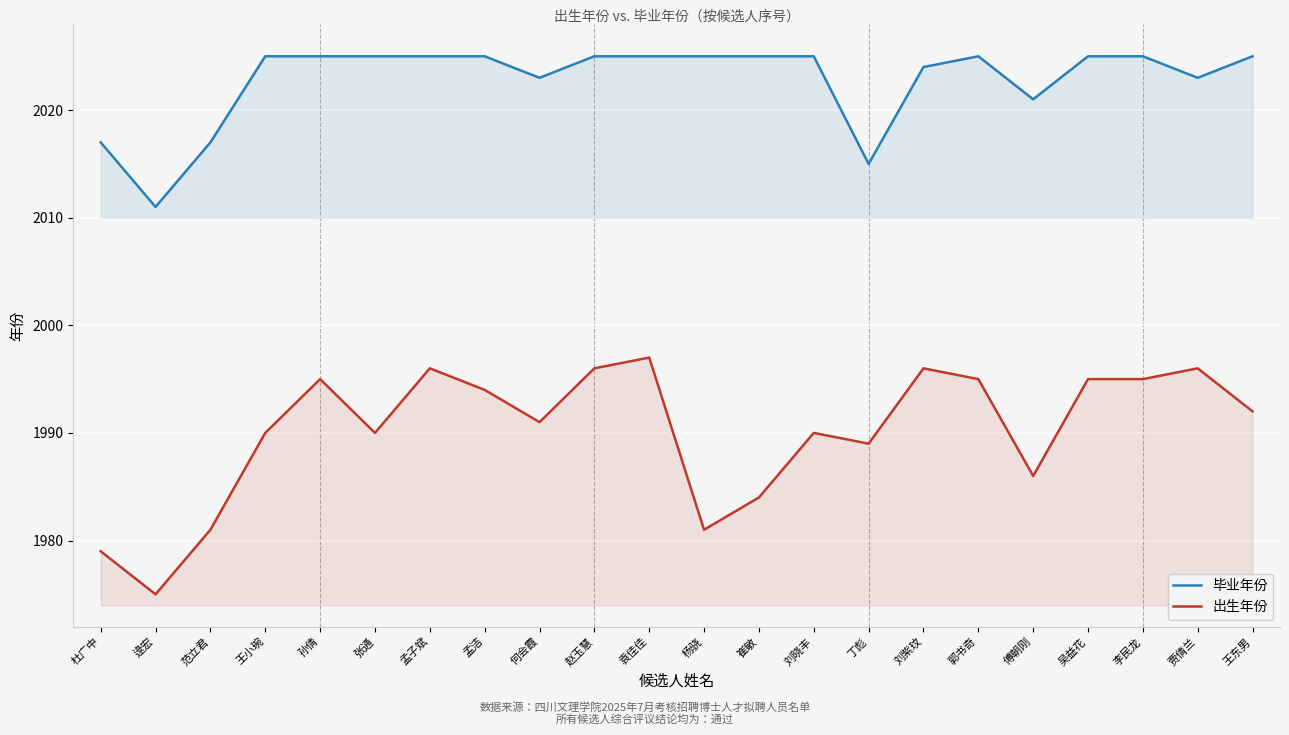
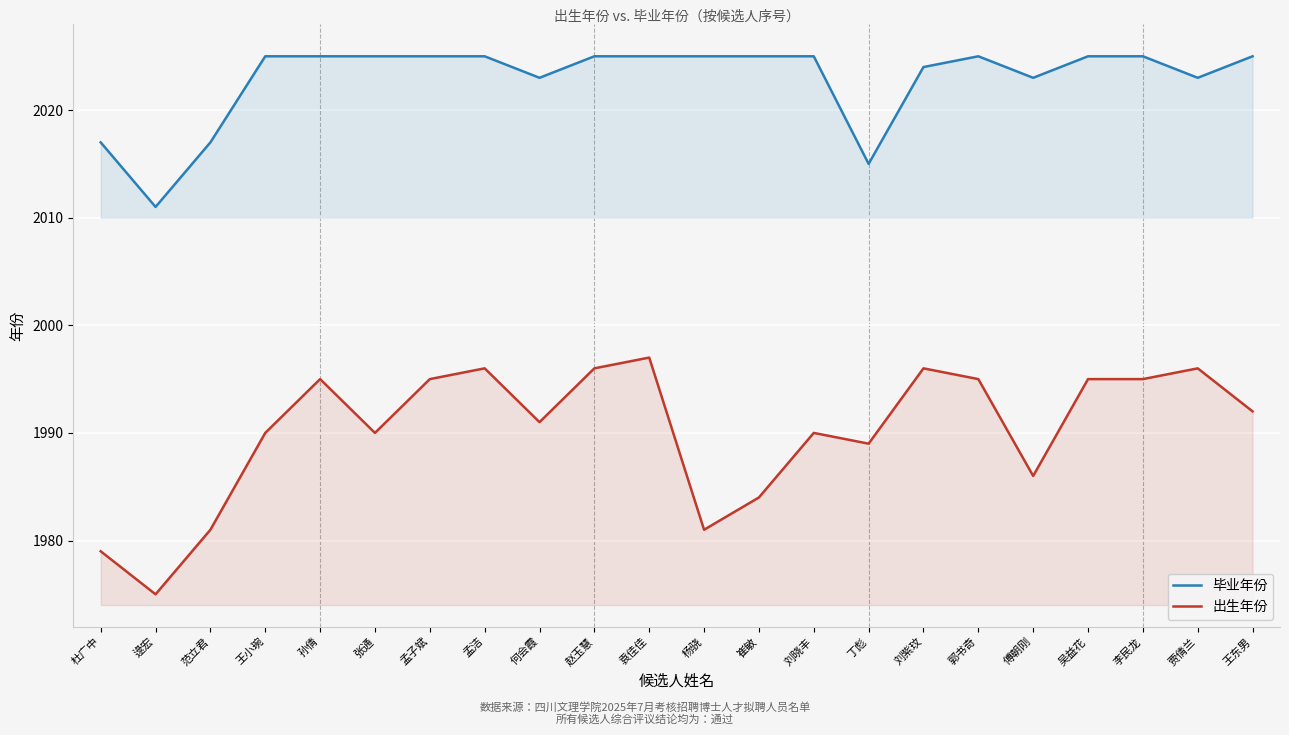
出生年份, 孟子斌: 1996 -> 1995
出生年份, 孟洁: 1994 -> 1996
毕业年份, 傅朝刚: 2021 -> 2023
